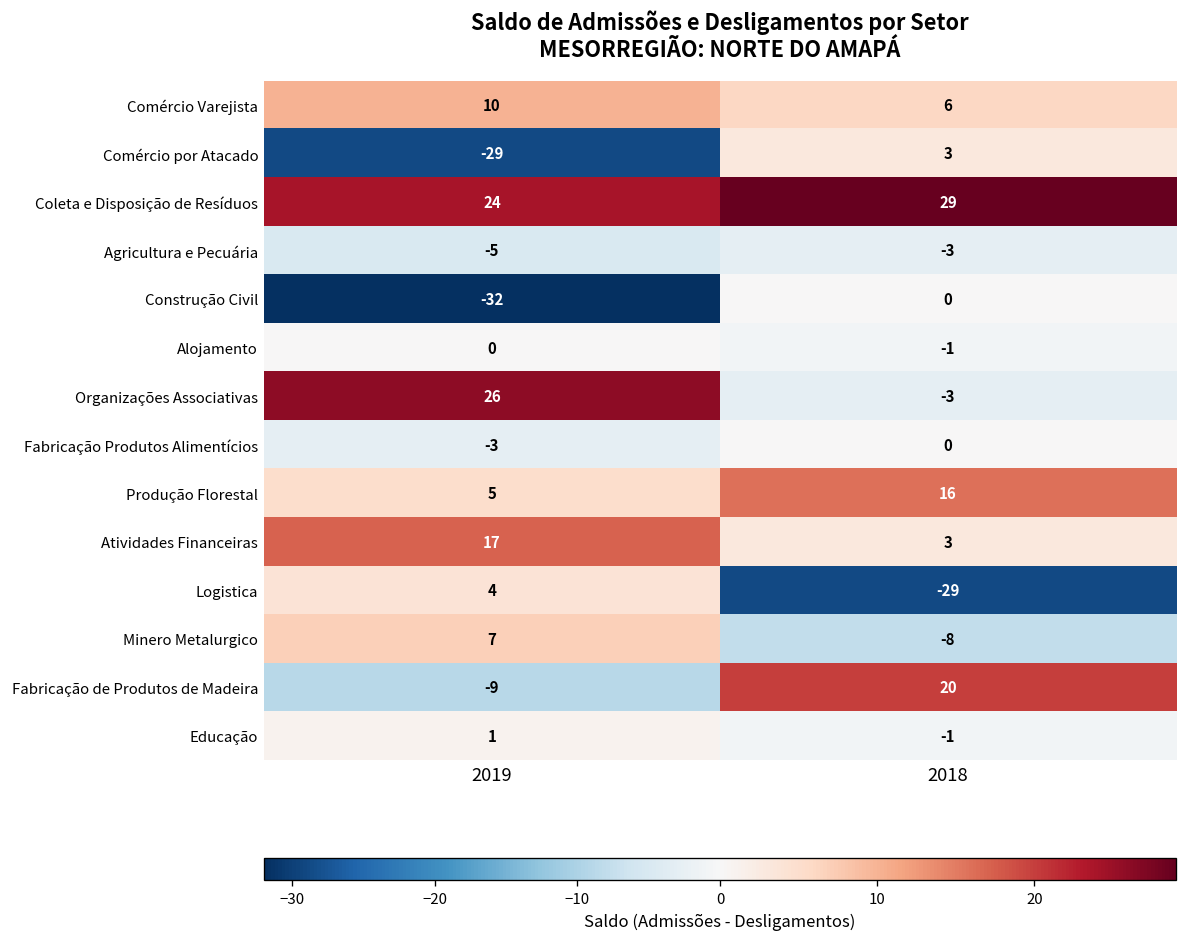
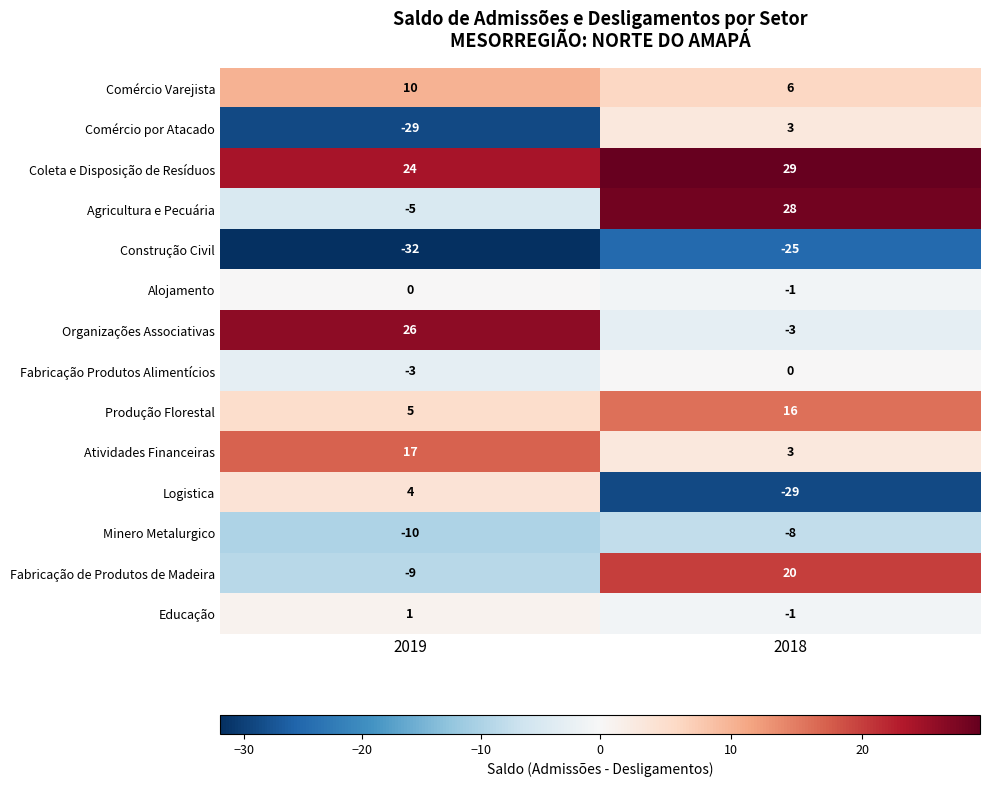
Agricultura e Pecuária, 2018: -3 -> 28
Construção Civil, 2018: 0 -> -25
Minero Metalurgico, 2019: 7 -> -10
